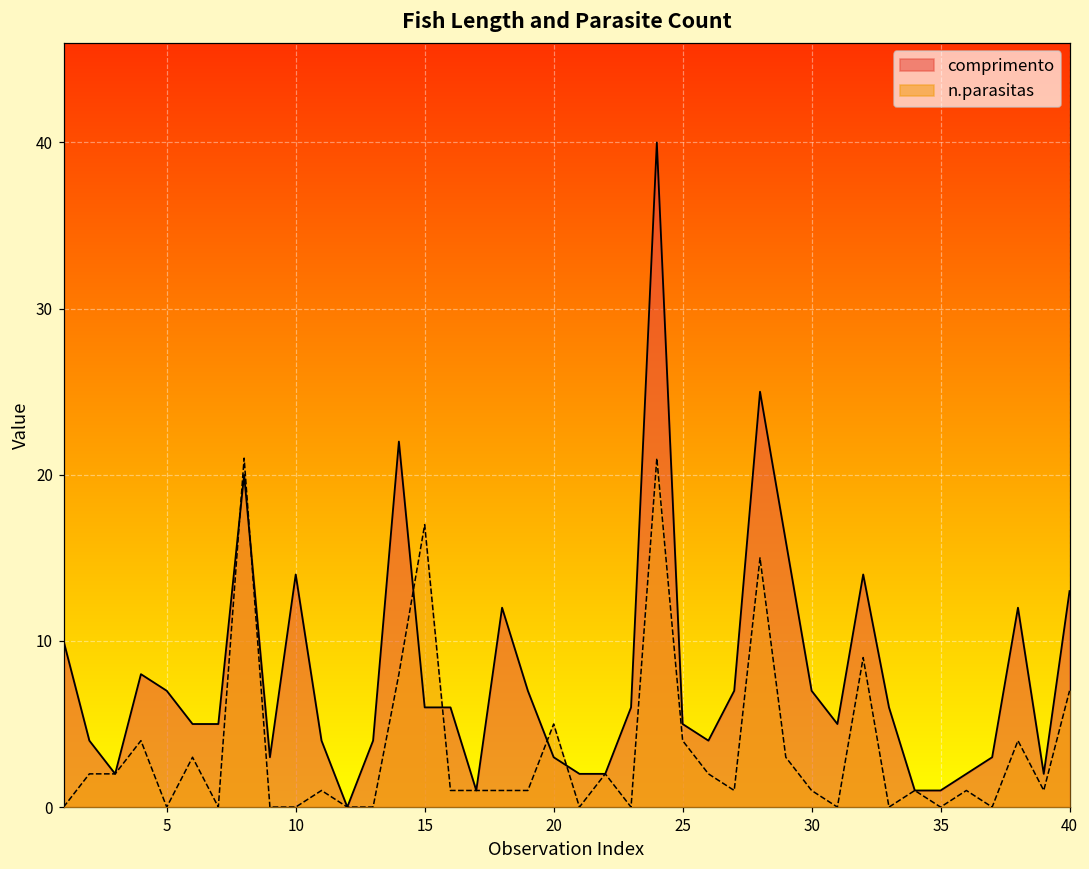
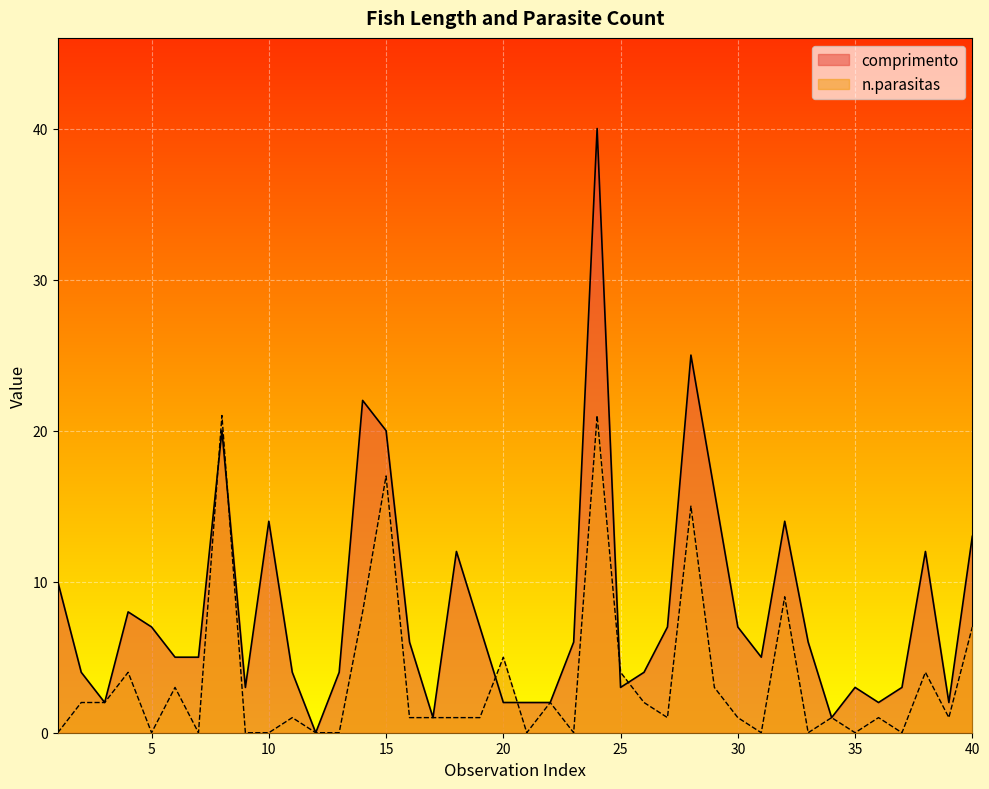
comprimento, 15: 6 -> 20
comprimento, 20: 3 -> 2
comprimento, 25: 5 -> 3
comprimento, 35: 1 -> 3
